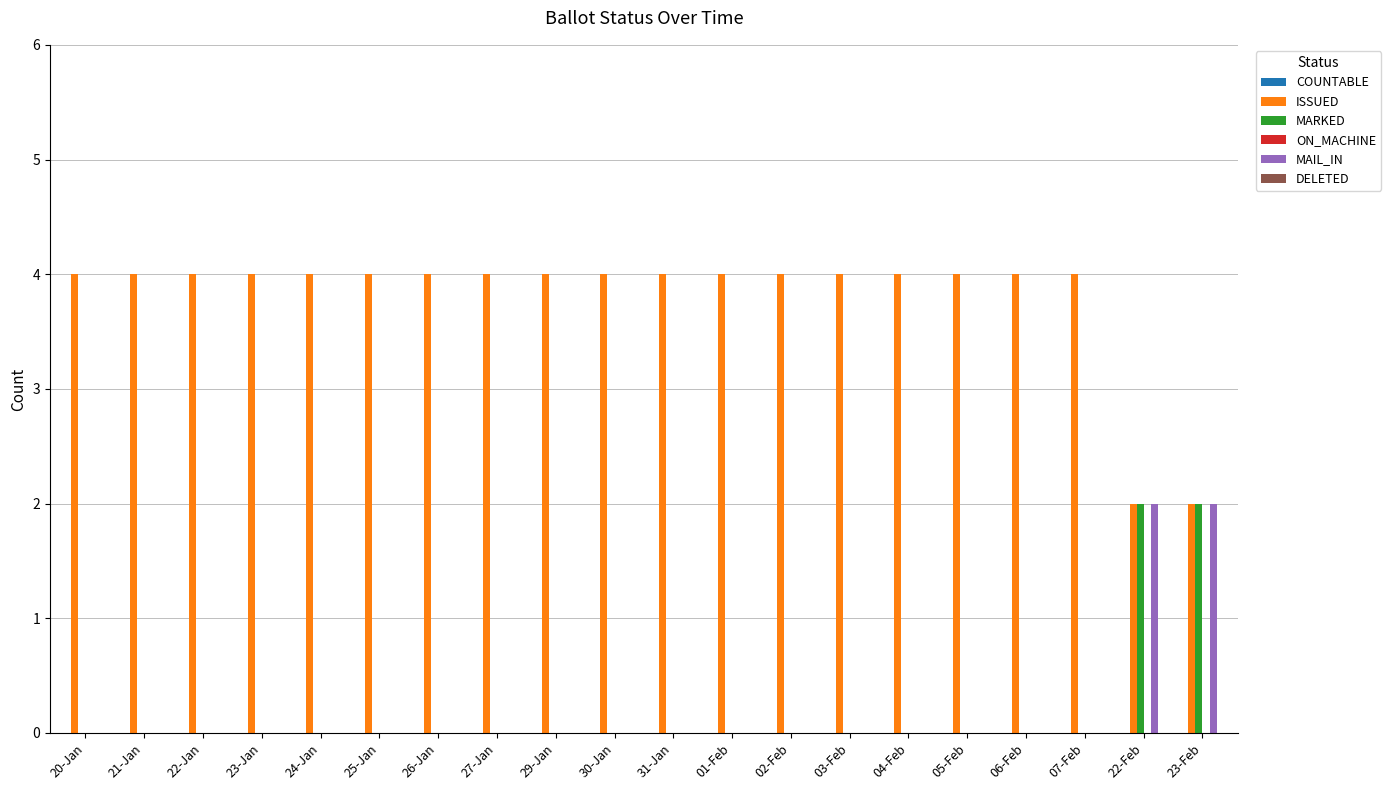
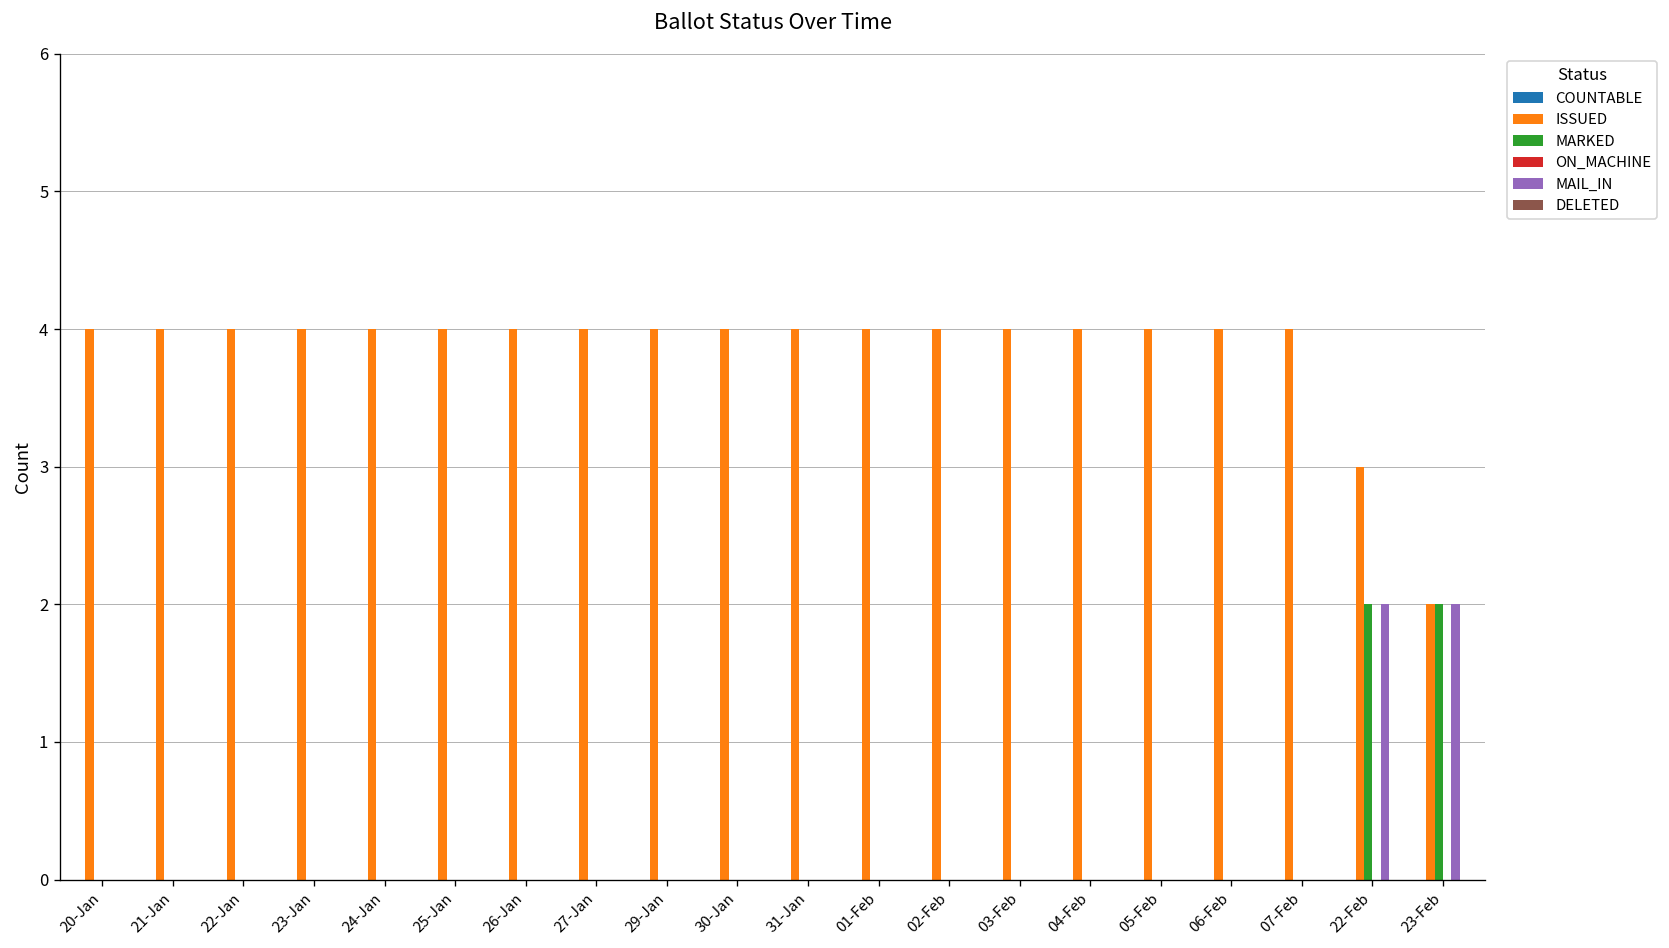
ISSUED, 22-Feb: 2 -> 3
